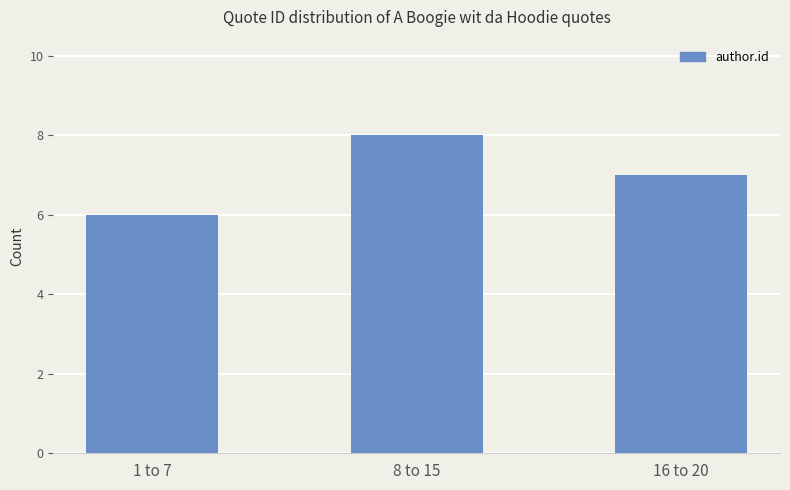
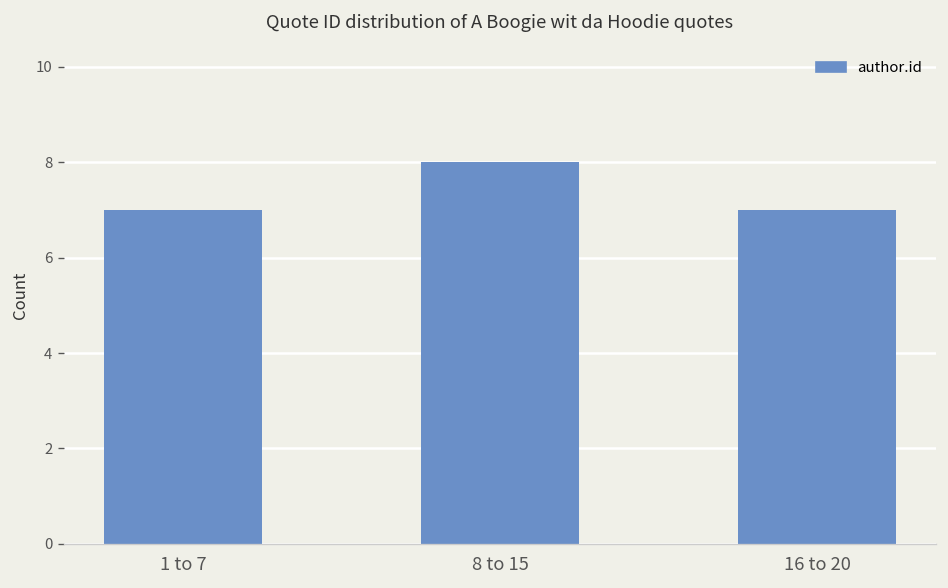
1 to 7: 6 -> 7
